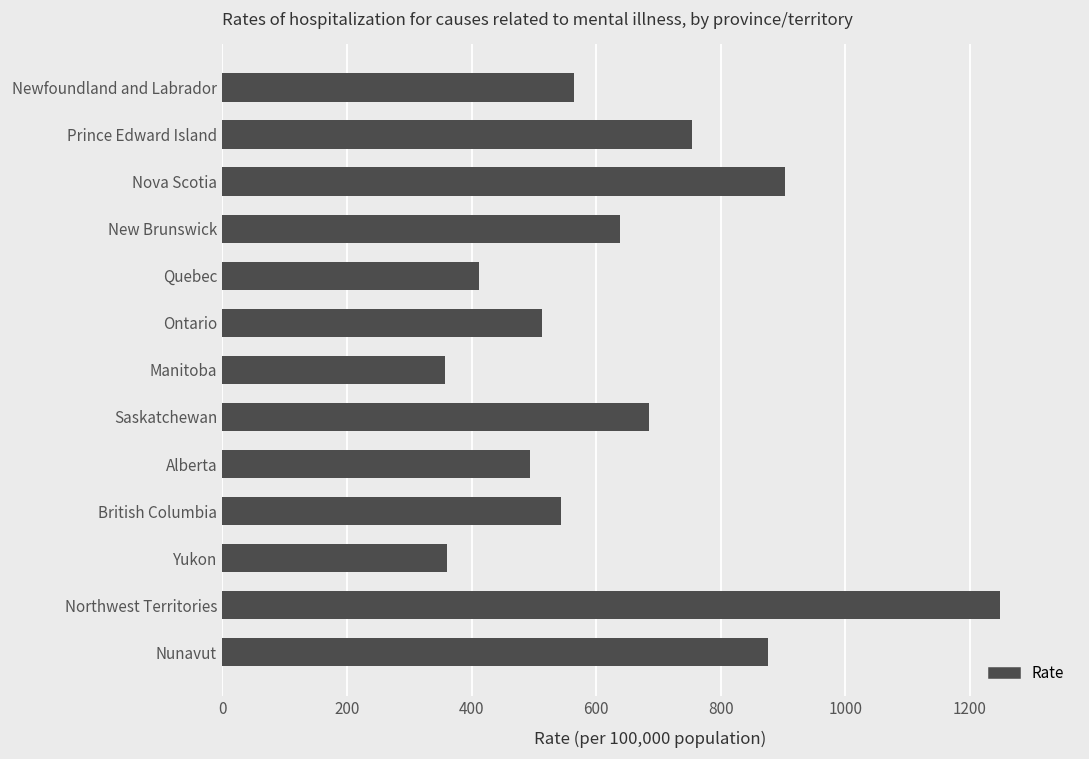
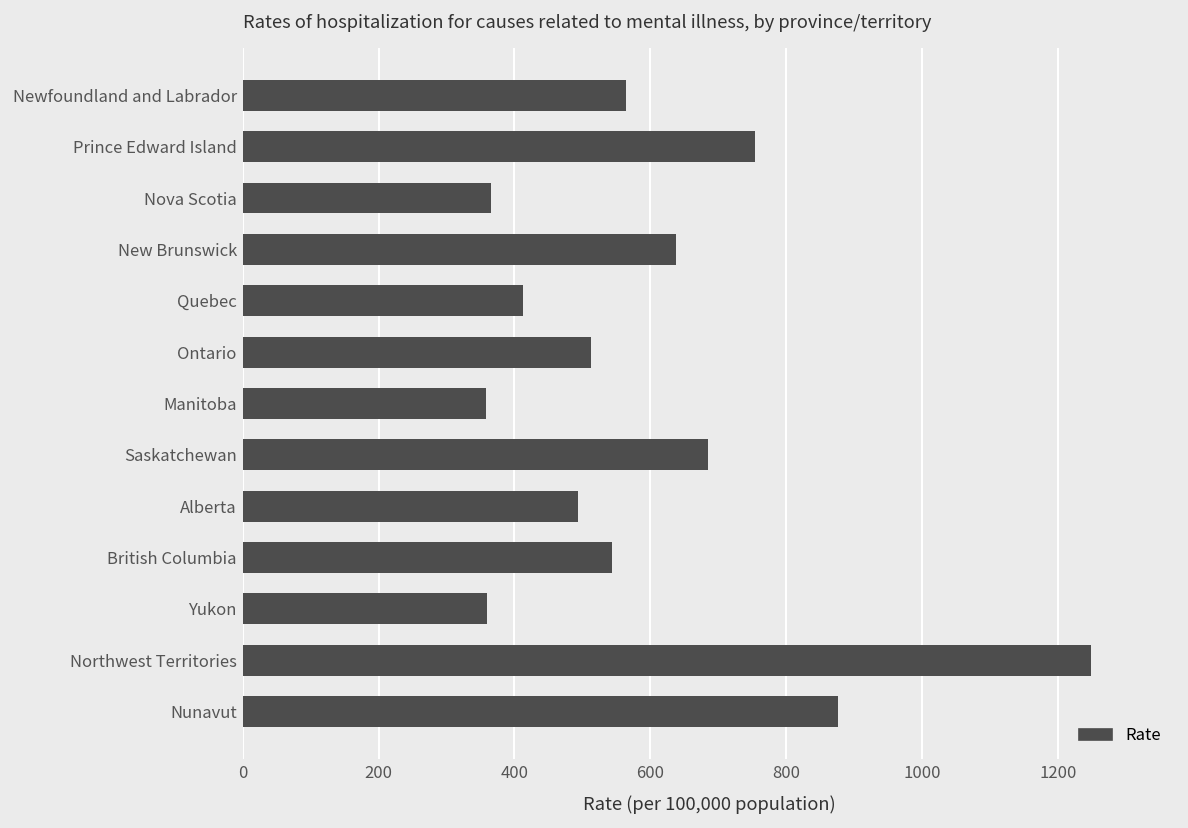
Nova Scotia: 900 -> 370
